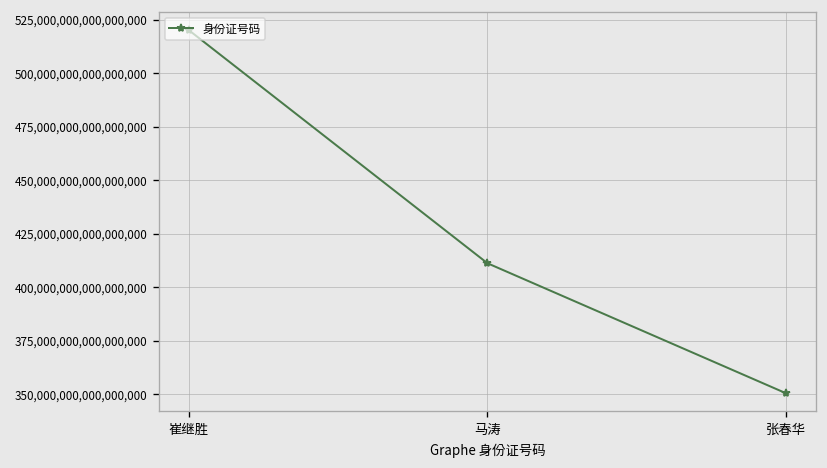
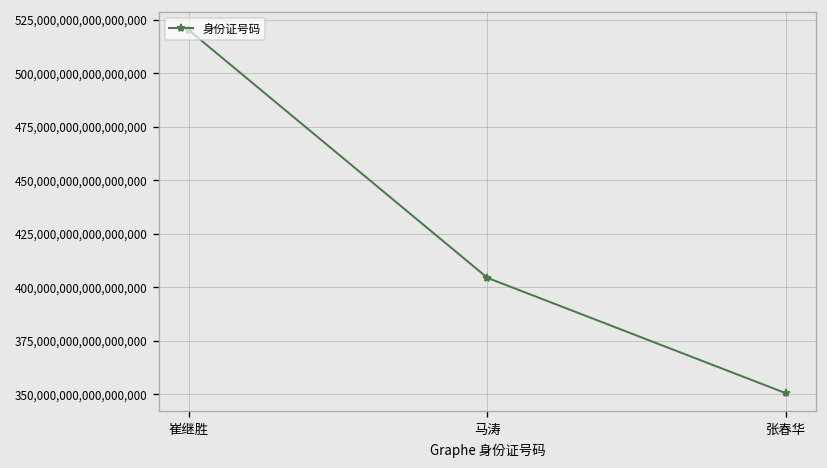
马涛: 411,000,000,000,000,000 -> 404,000,000,000,000,000
